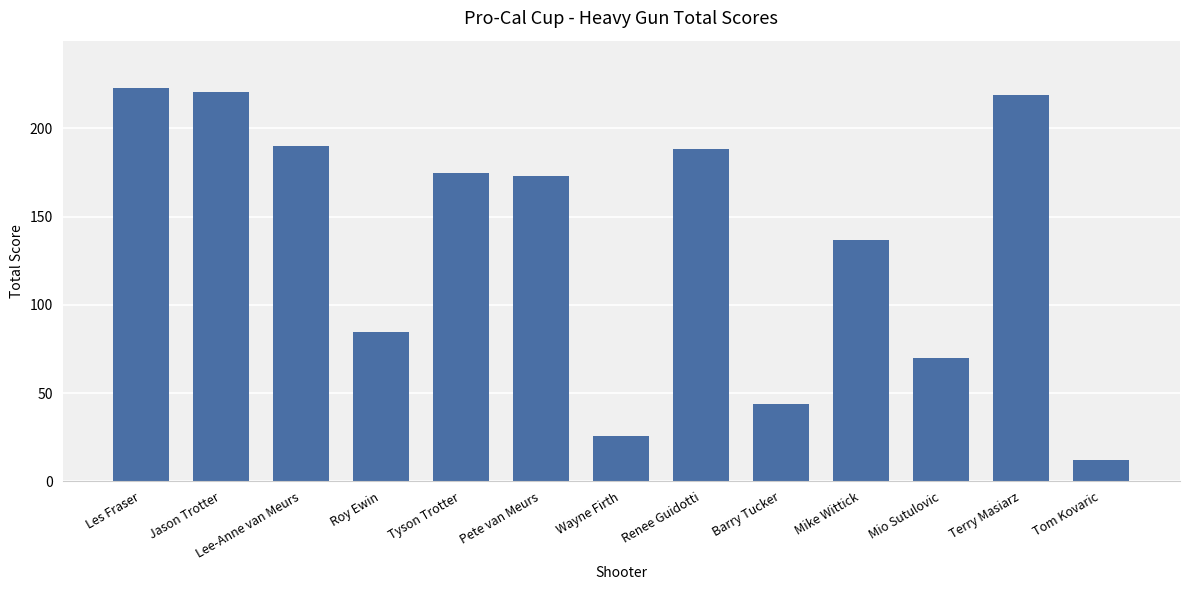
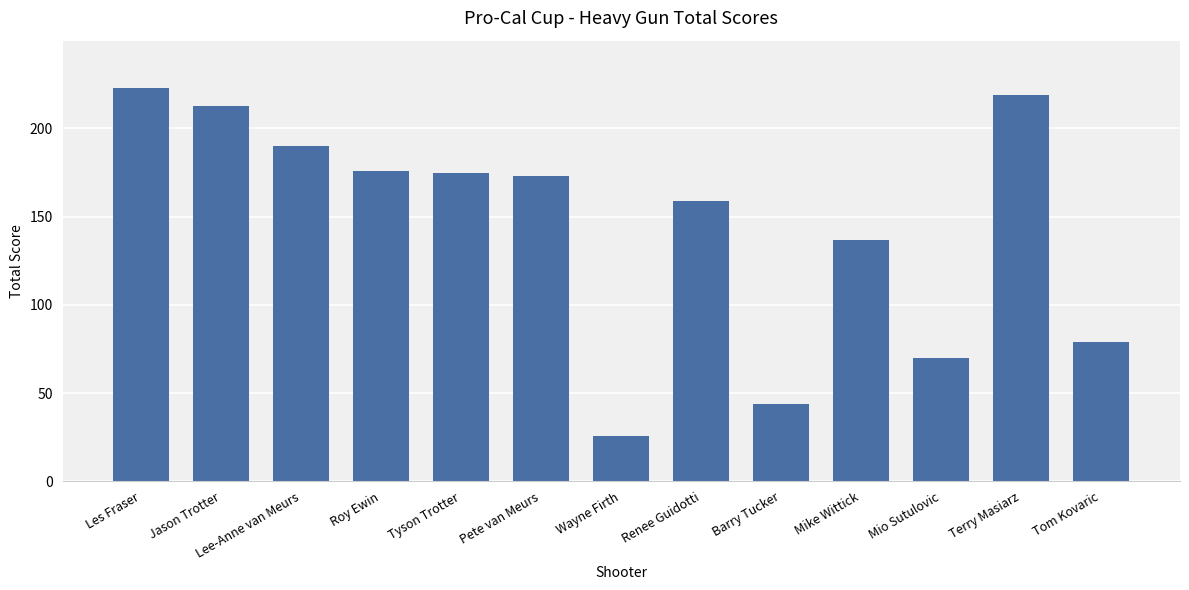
Jason Trotter: 221 -> 213
Roy Ewin: 84 -> 176
Renee Guidotti: 189 -> 159
Tom Kovaric: 12 -> 79
